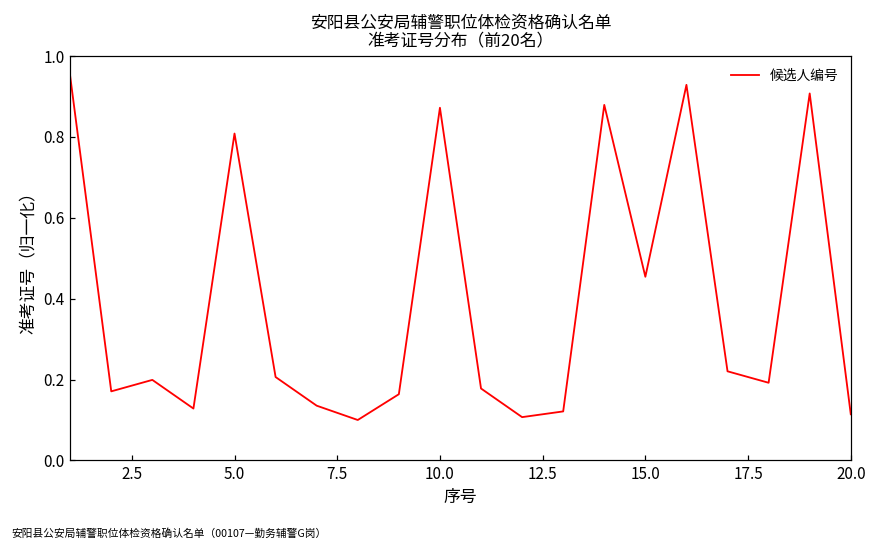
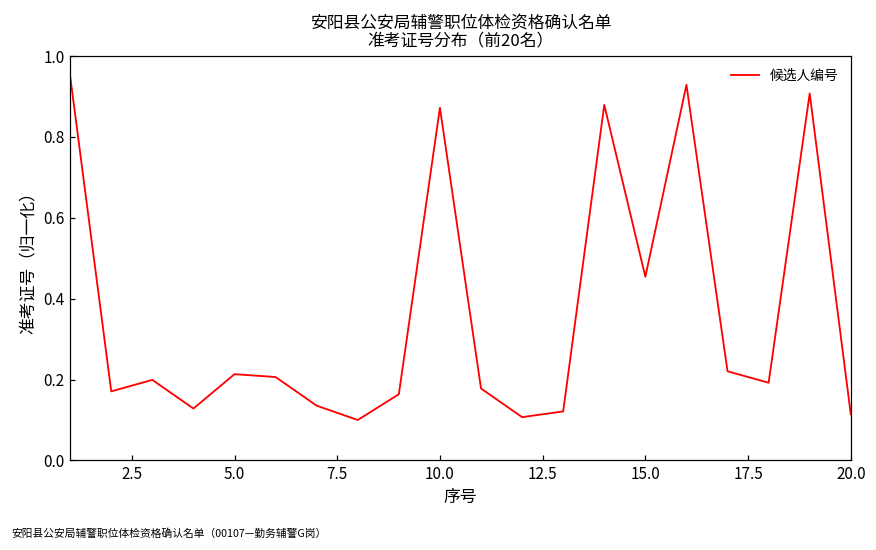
5.0: 0.81 -> 0.21
